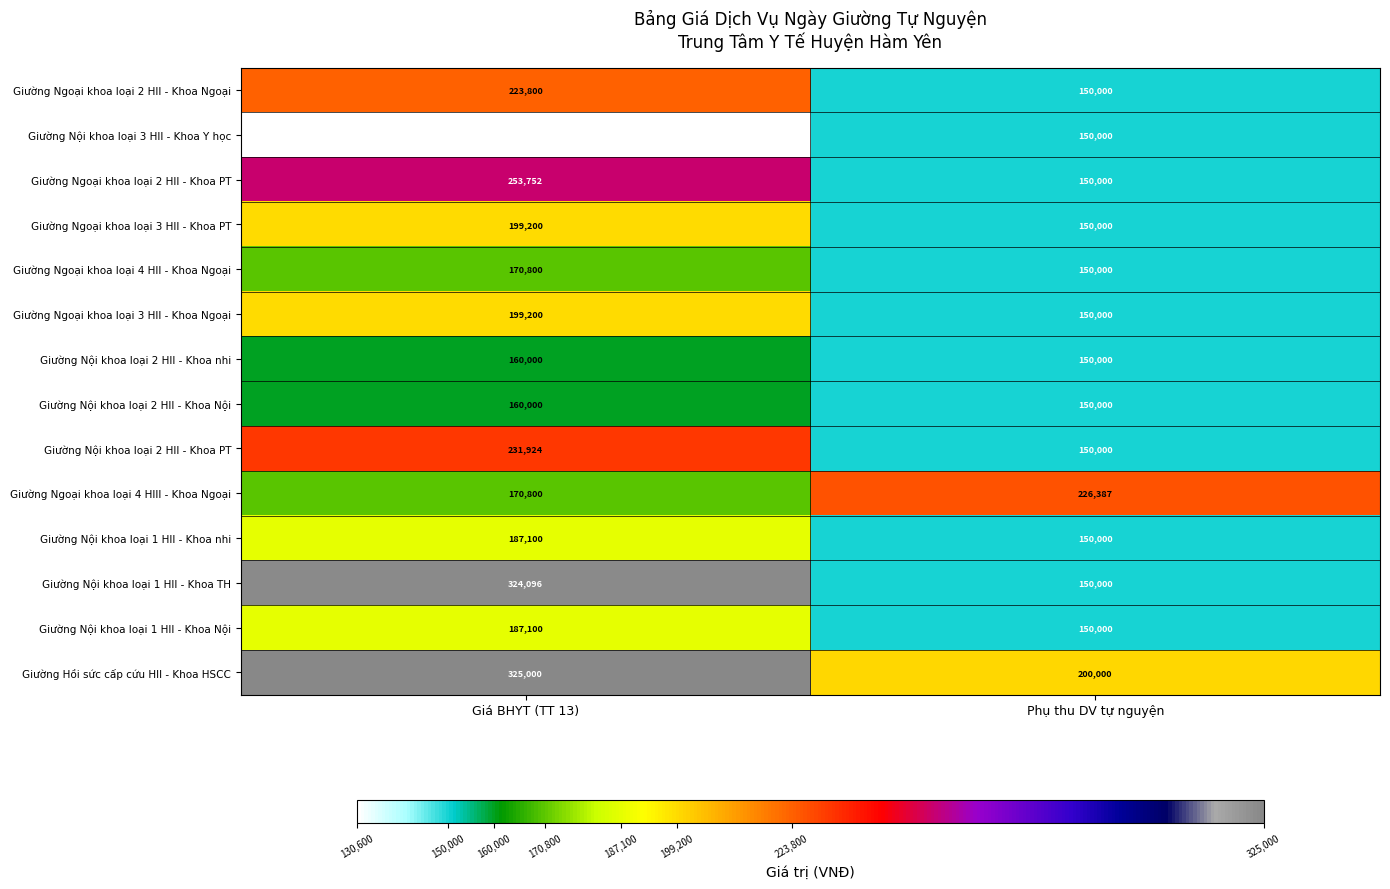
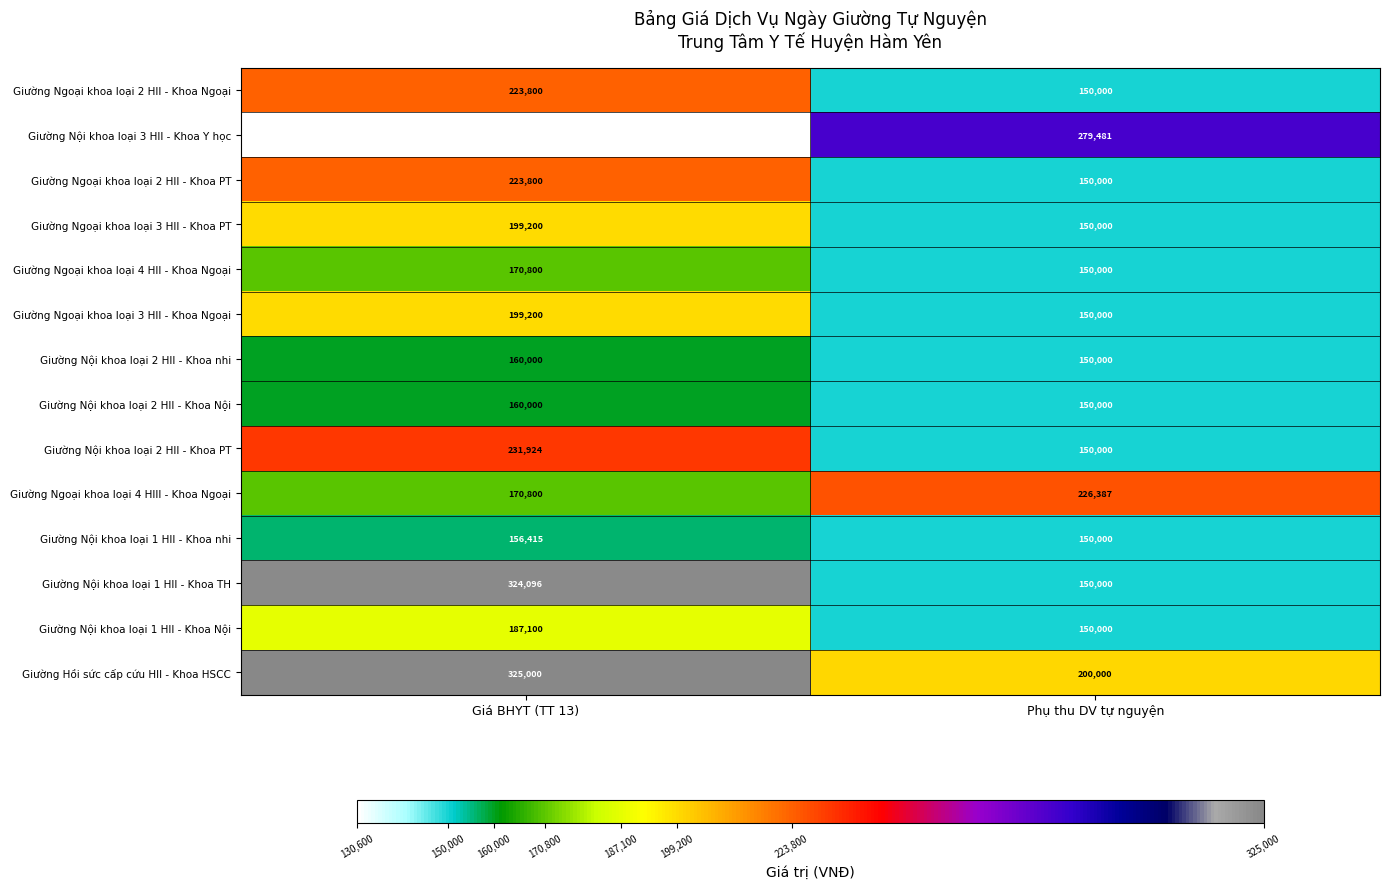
Giường Nội khoa loại 3 HII - Khoa Y học, Phụ thu DV tự nguyện: 150,000 -> 279,481
Giường Ngoại khoa loại 2 HII - Khoa PT, Giá BHYT (TT 13): 253,752 -> 223,800
Giường Nội khoa loại 1 HII - Khoa nhi, Giá BHYT (TT 13): 187,100 -> 156,415
